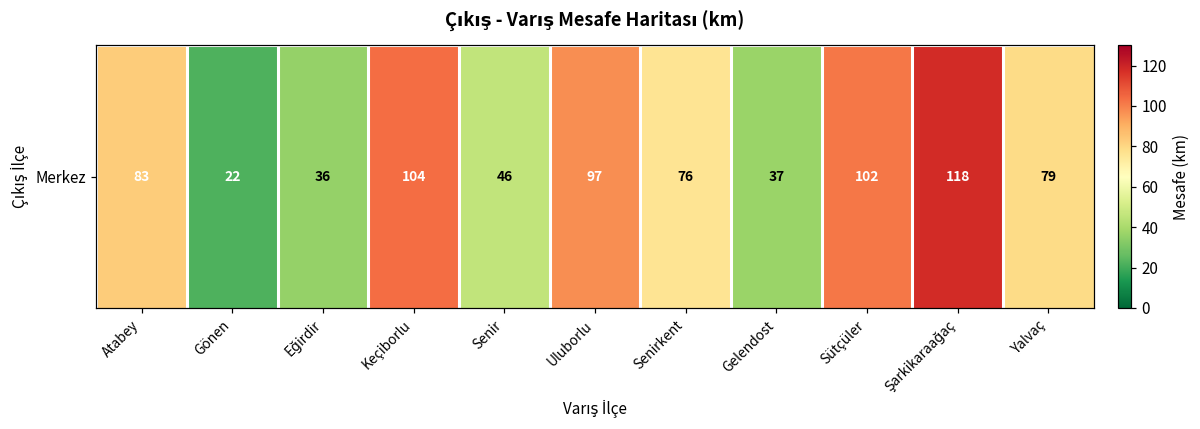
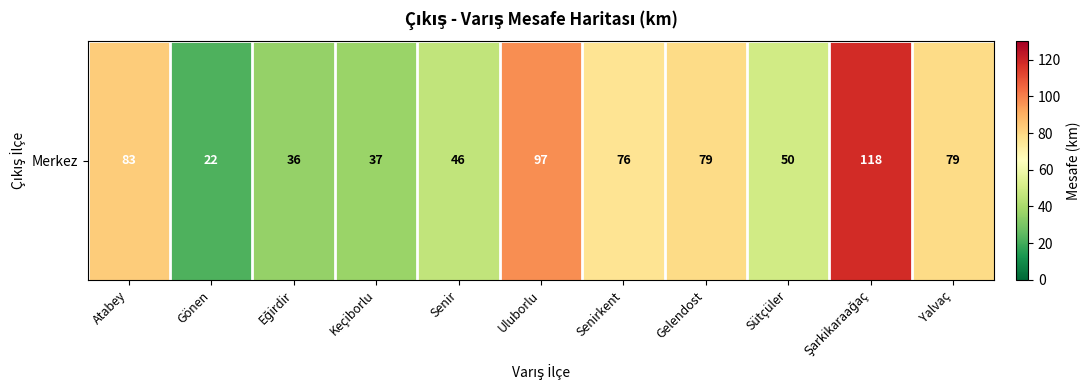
Merkez, Keçiborlu: 104 -> 37
Merkez, Gelendost: 37 -> 79
Merkez, Sütçüler: 102 -> 50
